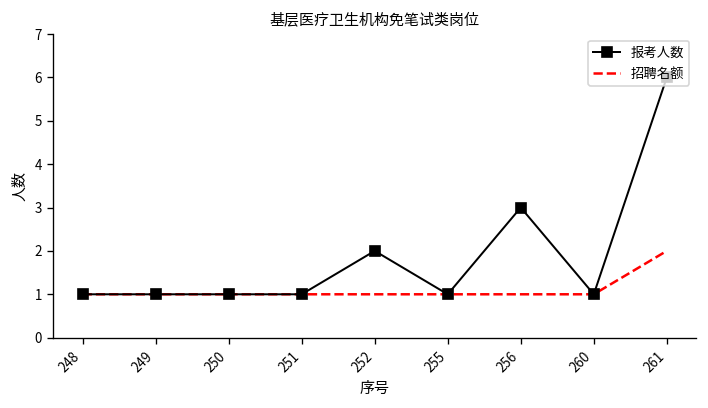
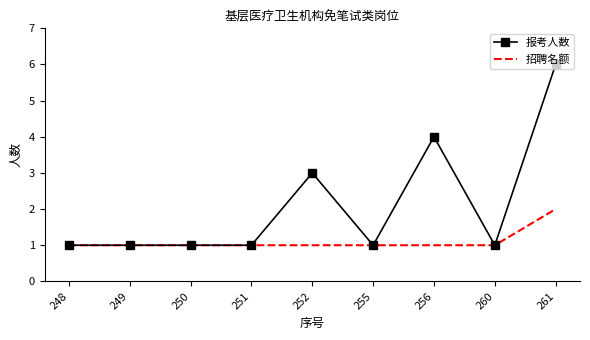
报考人数, 252: 2 -> 3
报考人数, 256: 3 -> 4
